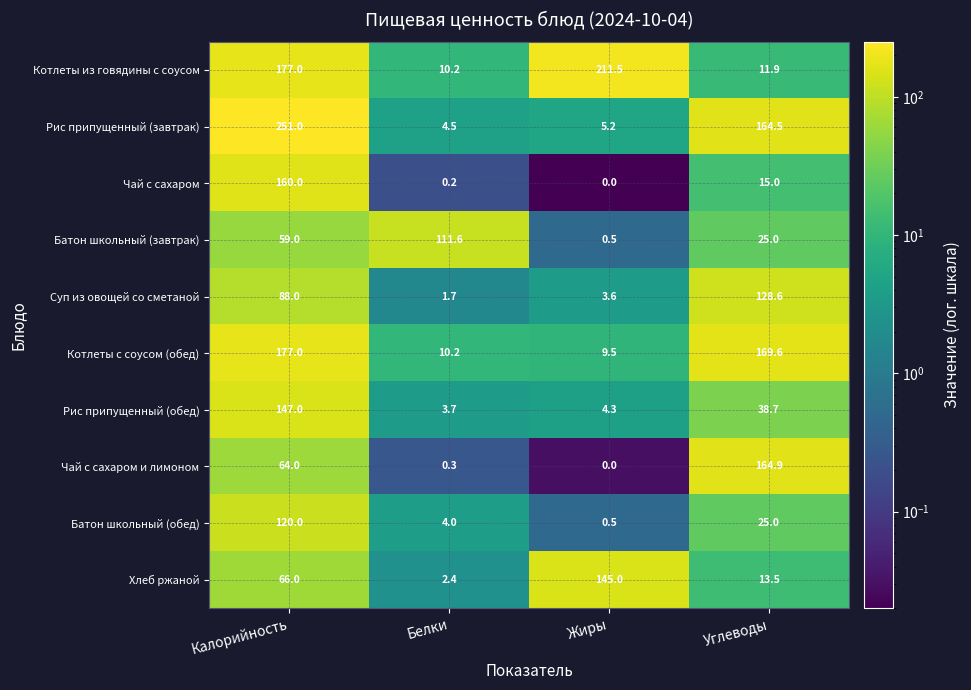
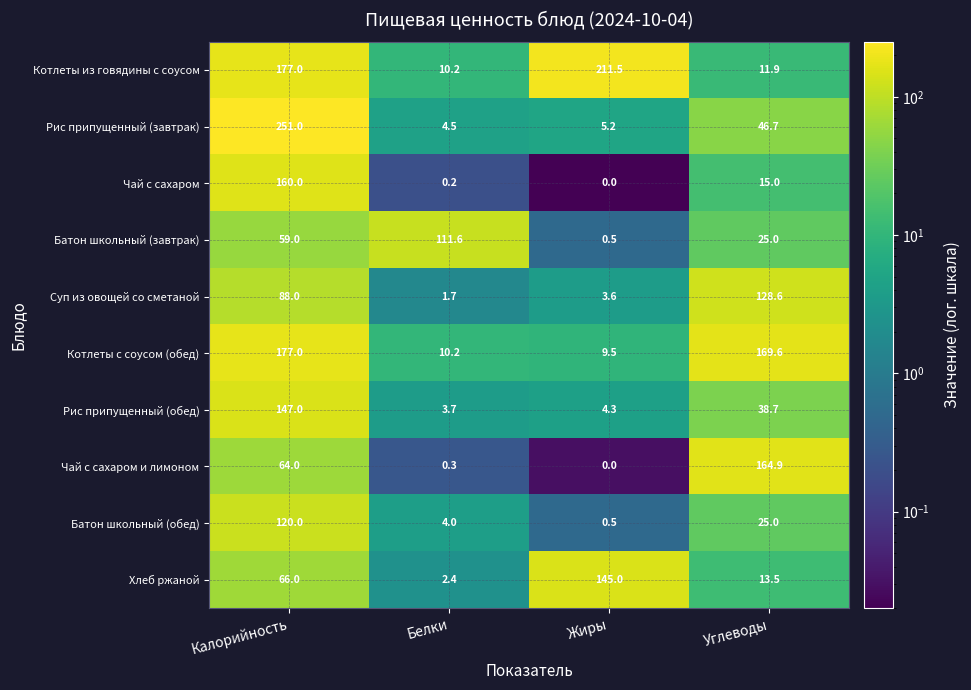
Рис припущенный (завтрак), Углеводы: 164.5 -> 46.7
